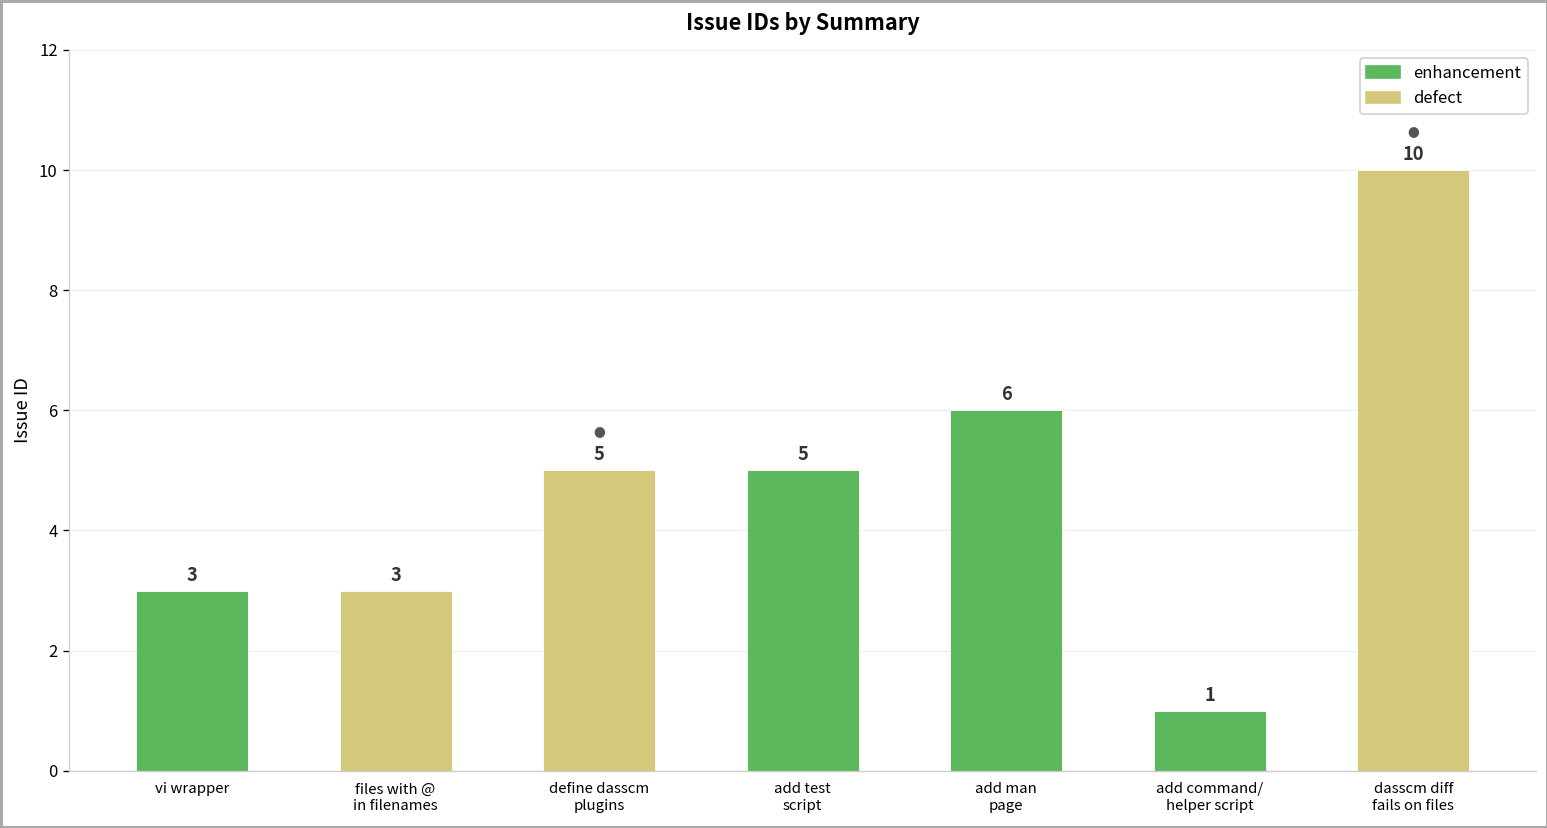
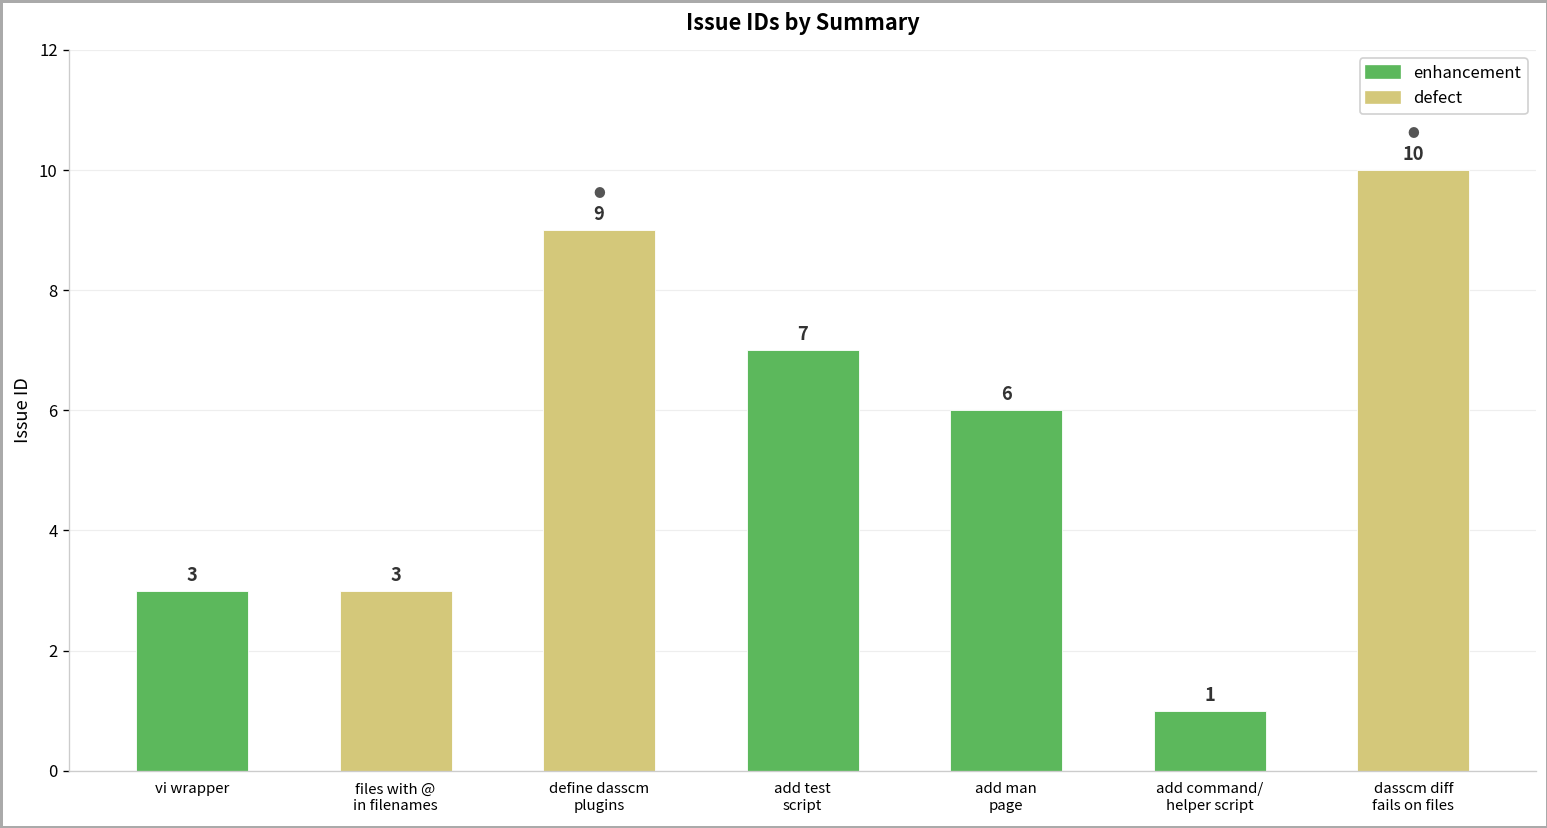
define dasscm plugins: 5 -> 9
add test script: 5 -> 7
